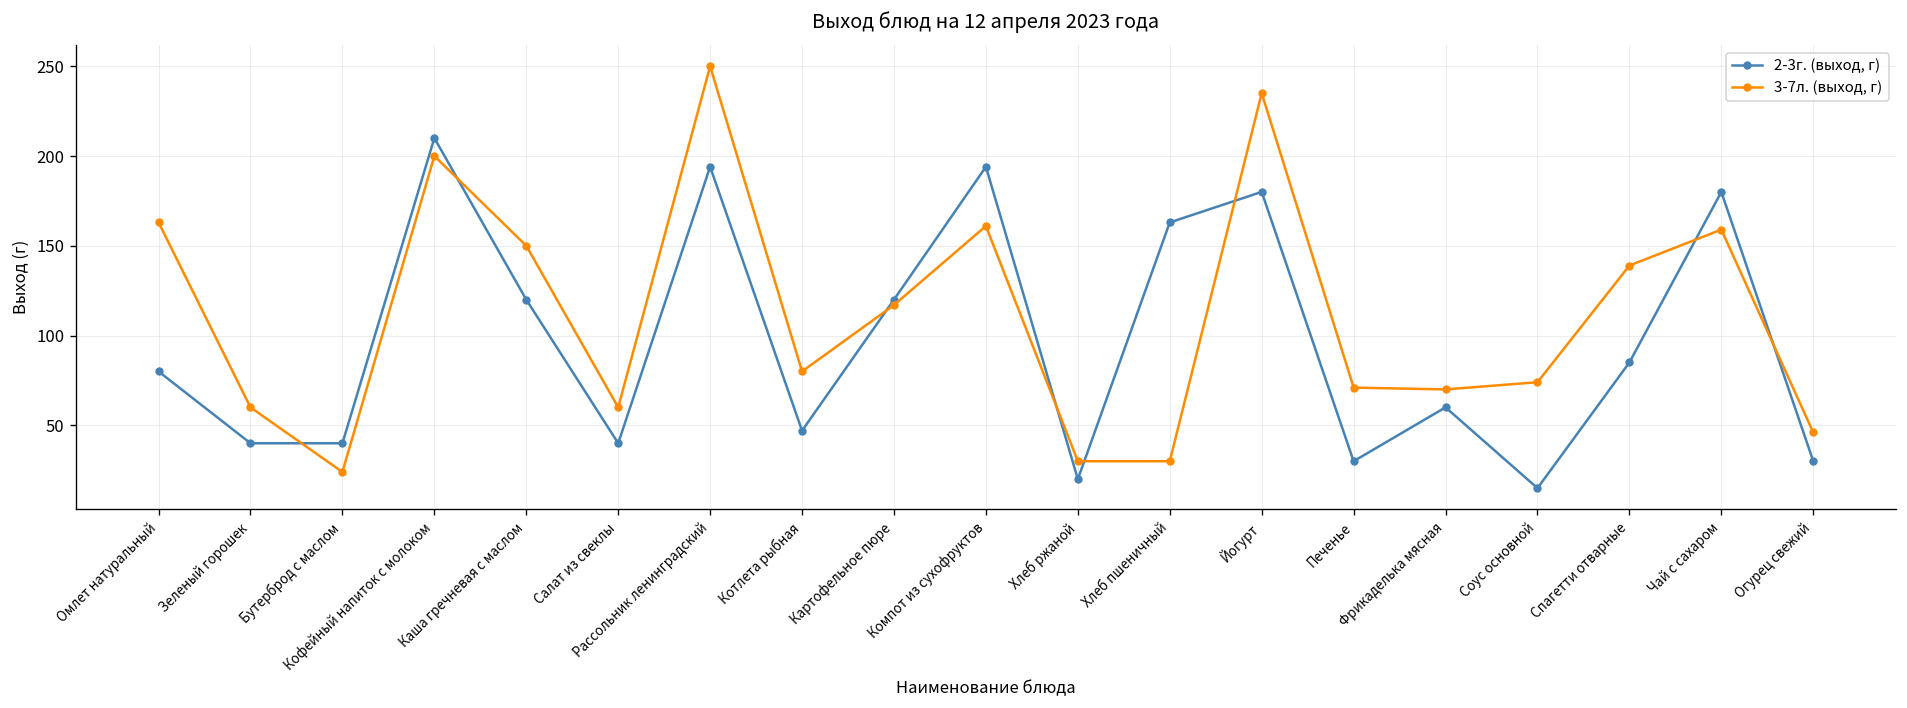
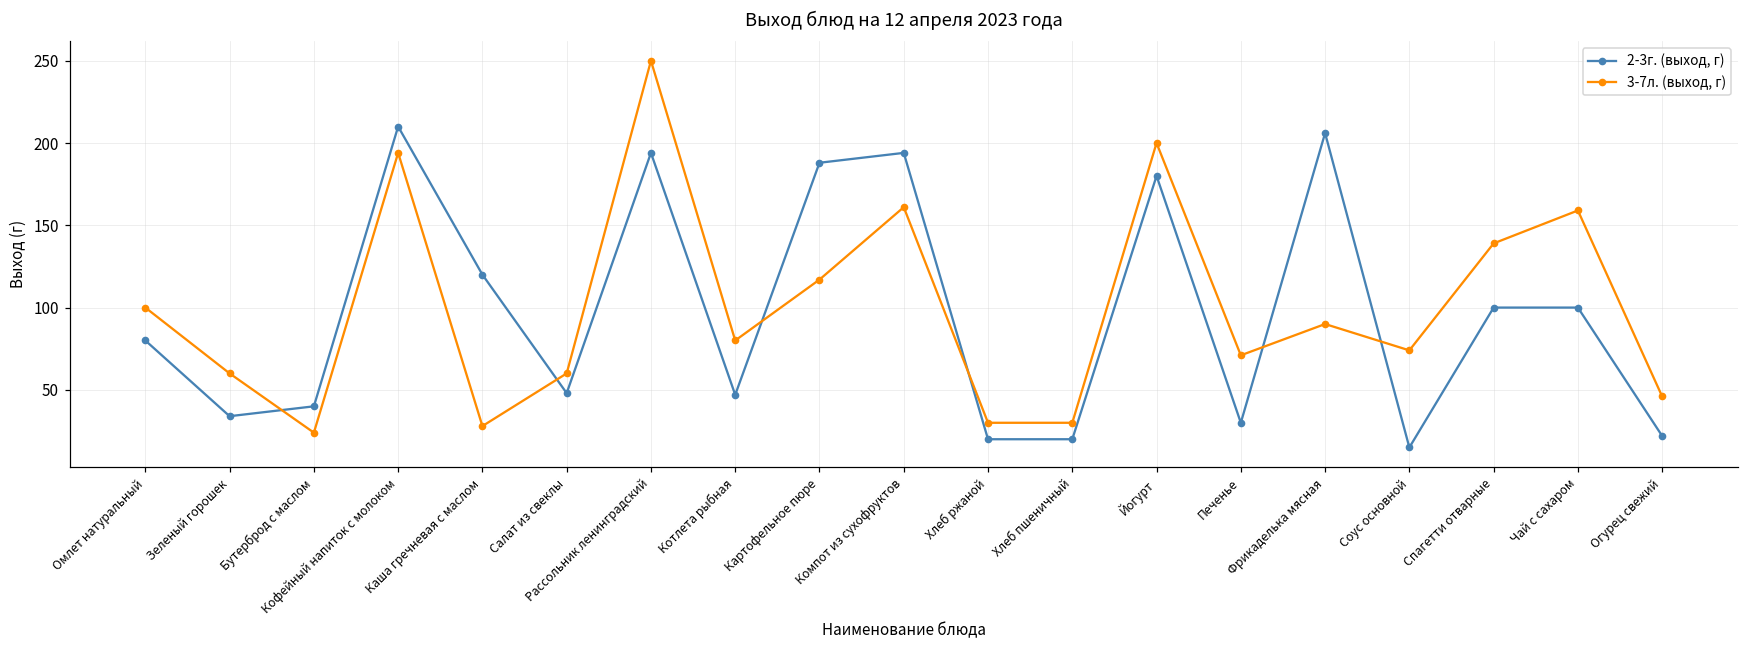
3-7л. (выход, г), Омлет натуральный: 163 -> 100
2-3г. (выход, г), Зеленый горошек: 40 -> 34
3-7л. (выход, г), Кофейный напиток с молоком: 200 -> 194
3-7л. (выход, г), Каша гречневая с маслом: 150 -> 28
2-3г. (выход, г), Салат из свеклы: 40 -> 48
2-3г. (выход, г), Картофельное пюре: 120 -> 188
2-3г. (выход, г), Хлеб пшеничный: 163 -> 20
3-7л. (выход, г), Йогурт: 235 -> 200
2-3г. (выход, г), Фрикаделька мясная: 60 -> 206
3-7л. (выход, г), Фрикаделька мясная: 70 -> 90
2-3г. (выход, г), Спагетти отварные: 85 -> 100
2-3г. (выход, г), Чай с сахаром: 180 -> 100
2-3г. (выход, г), Огурец свежий: 30 -> 22
